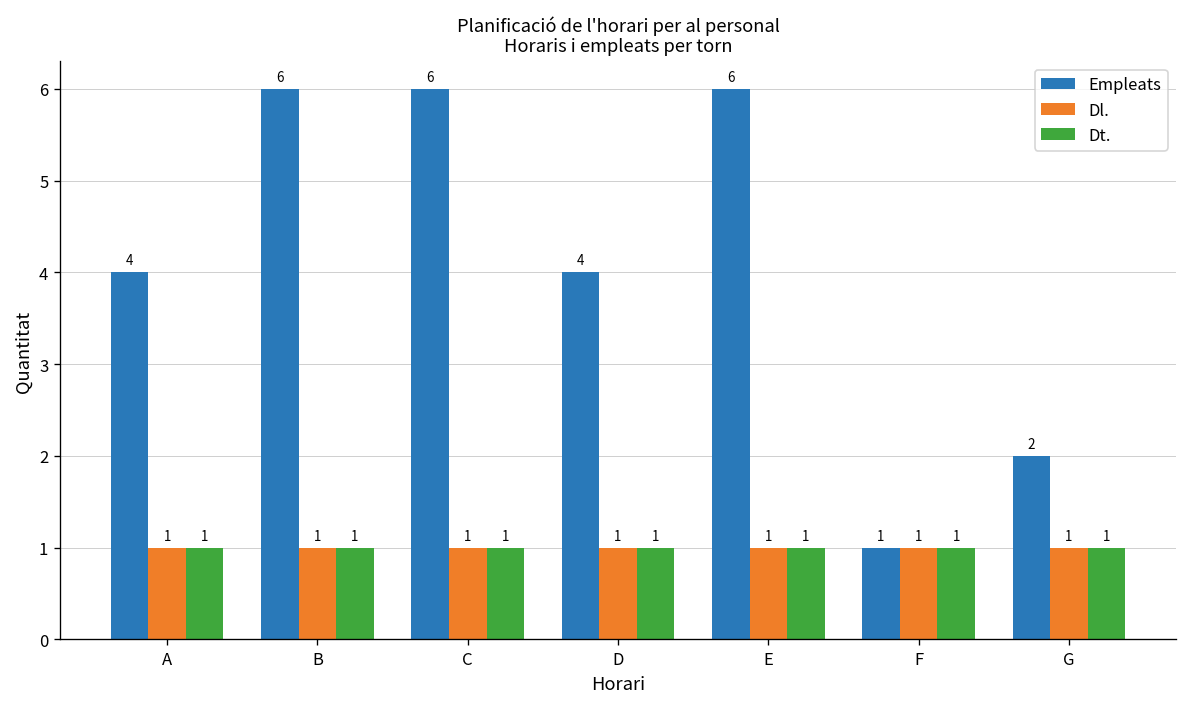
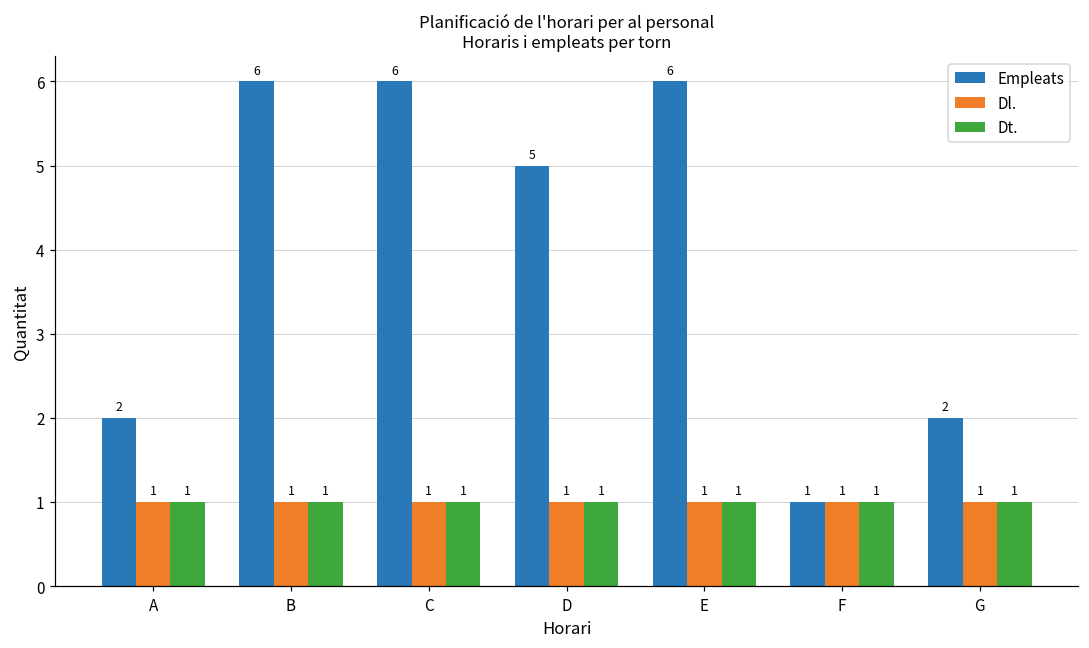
Empleats, A: 4 -> 2
Empleats, D: 4 -> 5
